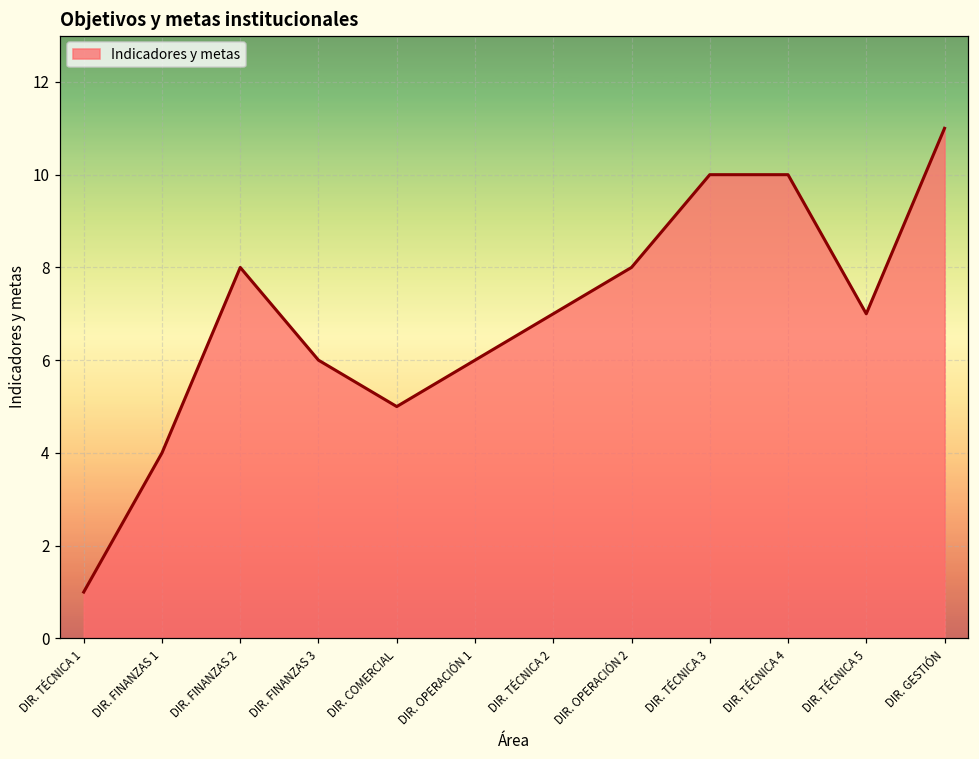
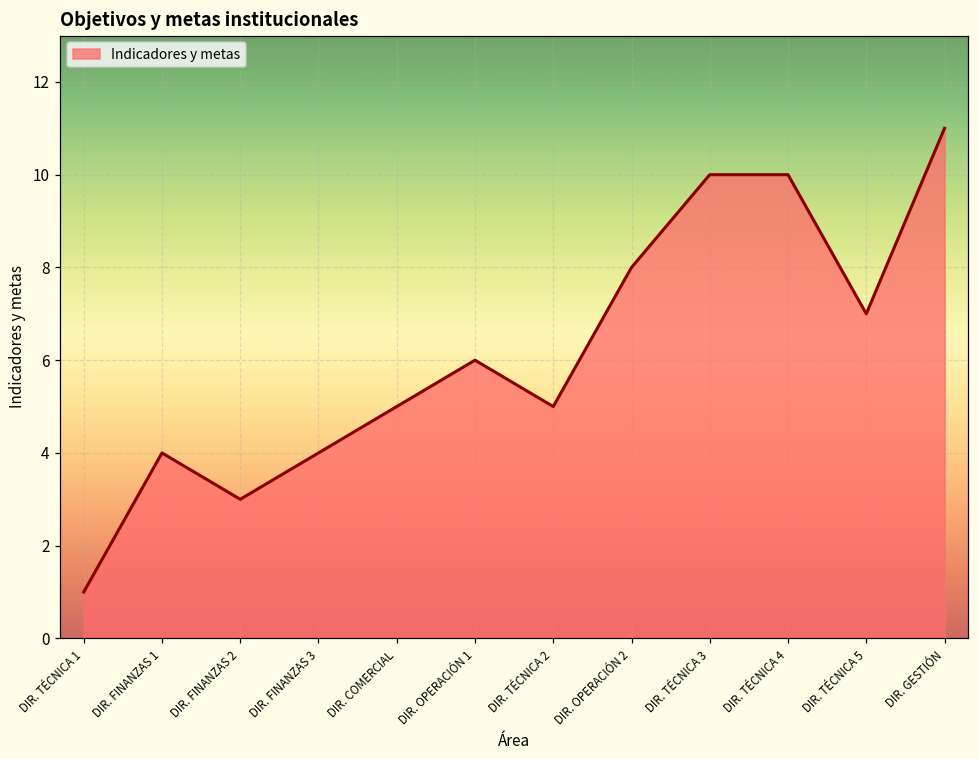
DIR. FINANZAS 2: 8 -> 3
DIR. FINANZAS 3: 6 -> 4
DIR. TÉCNICA 2: 7 -> 5
